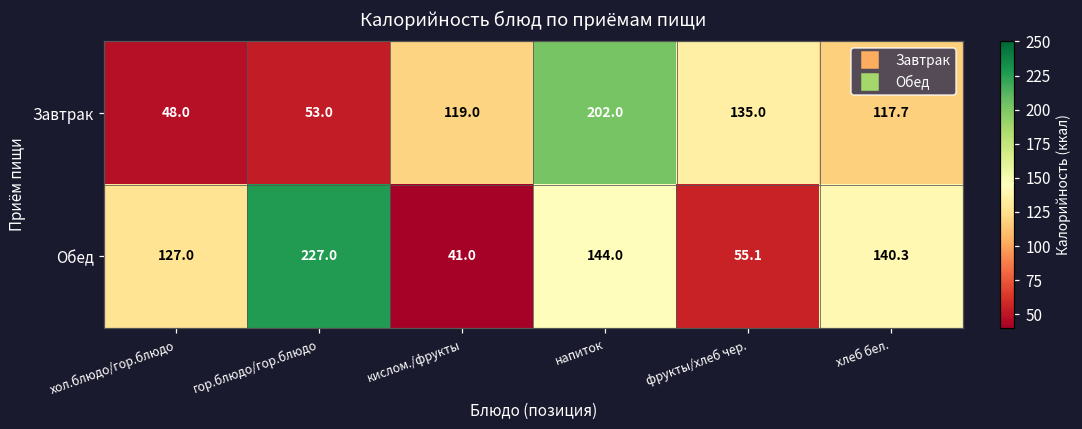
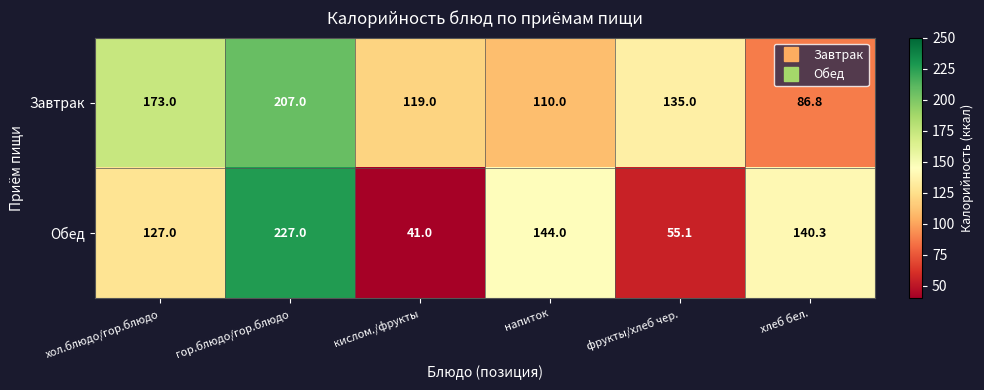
Завтрак, хол.блюдо/гор.блюдо: 48.0 -> 173.0
Завтрак, гор.блюдо/гор.блюдо: 53.0 -> 207.0
Завтрак, напиток: 202.0 -> 110.0
Завтрак, хлеб бел.: 117.7 -> 86.8
